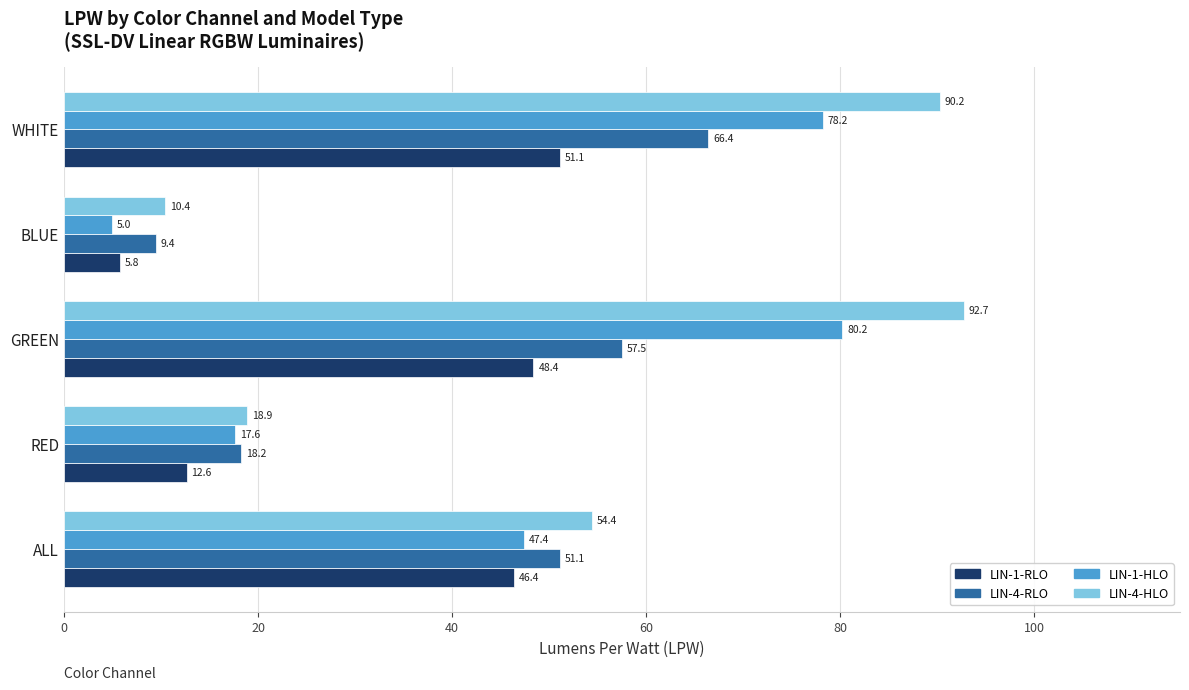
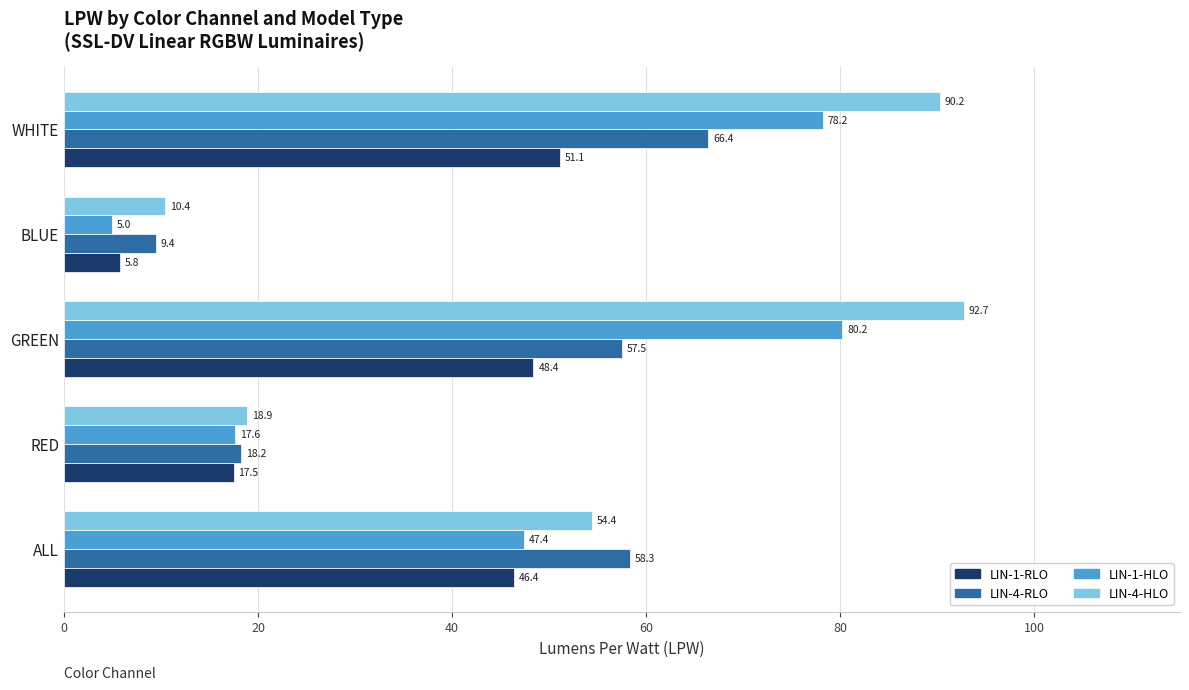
LIN-1-RLO, RED: 12.6 -> 17.5
LIN-4-RLO, ALL: 51.1 -> 58.3
